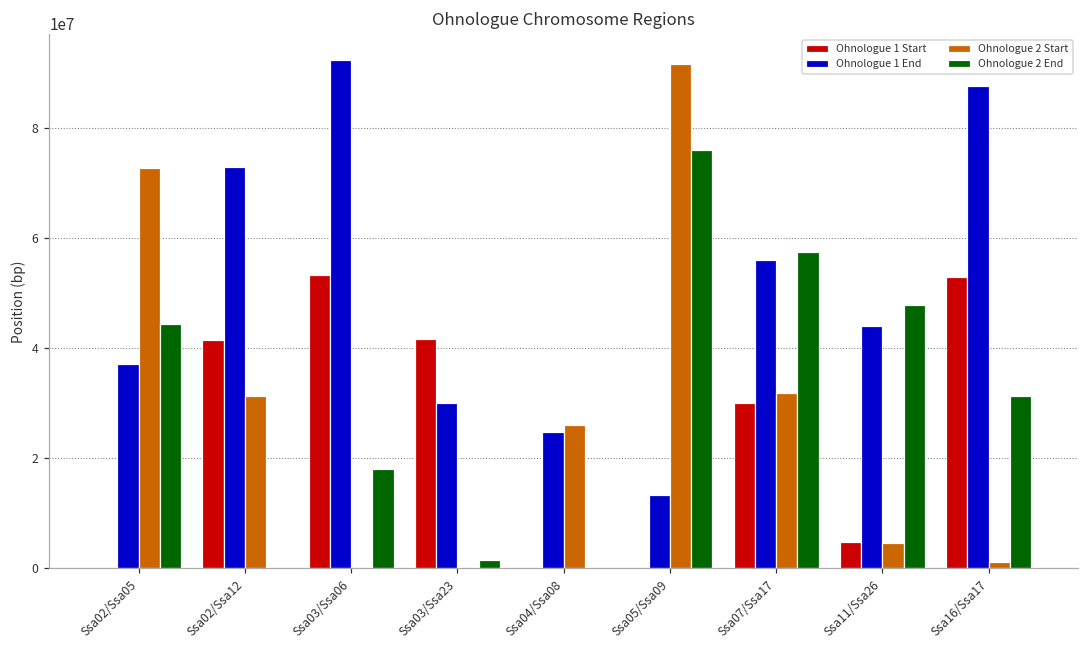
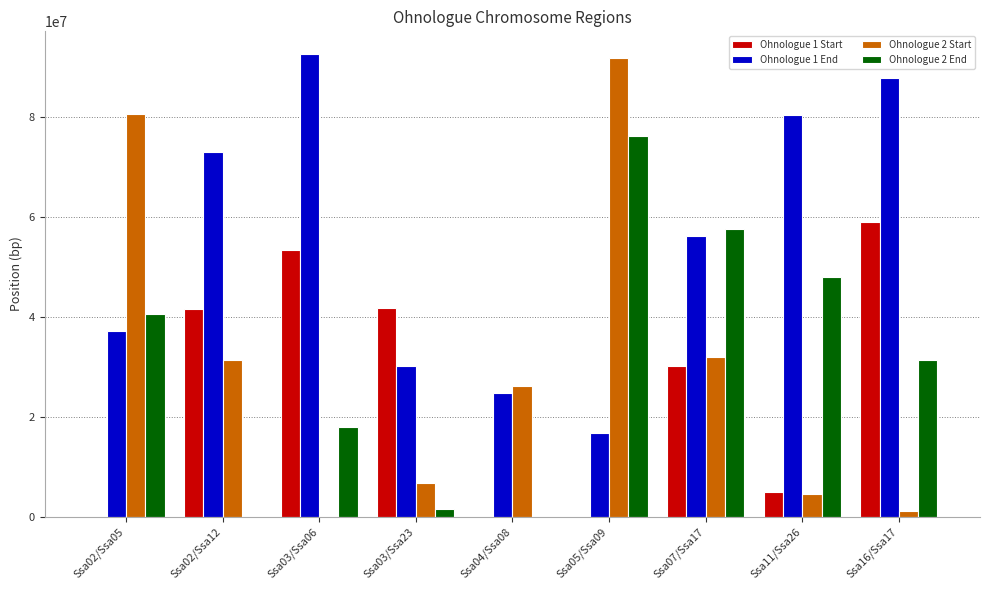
Ohnologue 2 Start, Ssa02/Ssa05: 73000000 -> 80000000
Ohnologue 2 End, Ssa02/Ssa05: 44000000 -> 41000000
Ohnologue 2 Start, Ssa03/Ssa23: 0 -> 7000000
Ohnologue 1 End, Ssa05/Ssa09: 13000000 -> 17000000
Ohnologue 1 End, Ssa11/Ssa26: 44000000 -> 80000000
Ohnologue 1 Start, Ssa16/Ssa17: 53000000 -> 59000000
